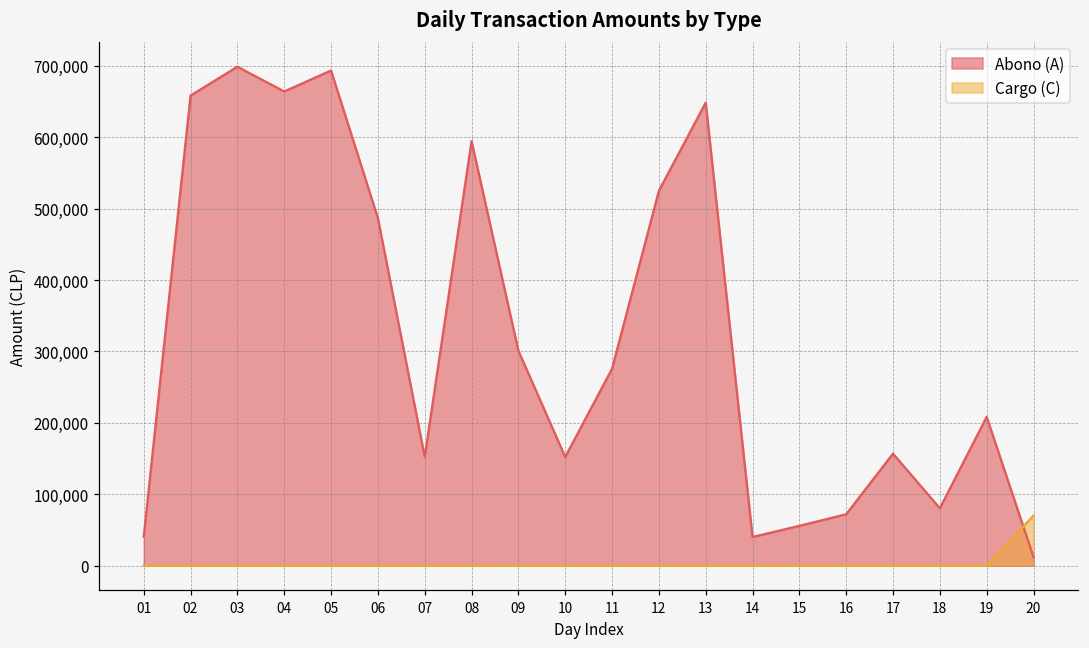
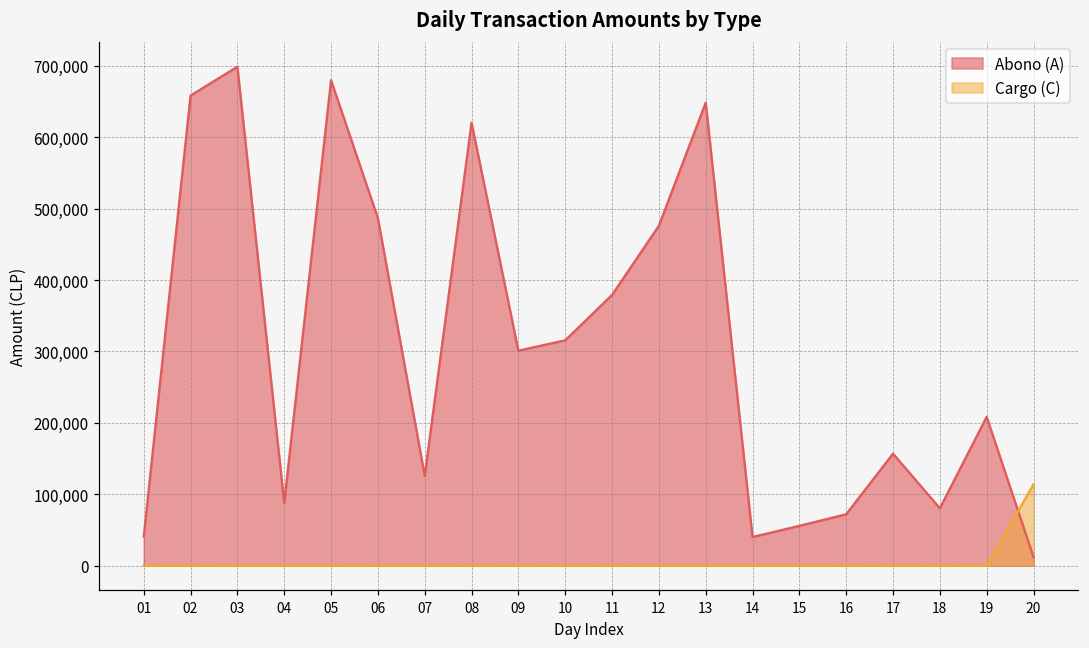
Abono (A), 04: 660,000 -> 90,000
Abono (A), 05: 690,000 -> 680,000
Abono (A), 07: 150,000 -> 130,000
Abono (A), 08: 590,000 -> 620,000
Abono (A), 10: 150,000 -> 320,000
Abono (A), 11: 280,000 -> 380,000
Abono (A), 12: 520,000 -> 480,000
Cargo (C), 20: 70,000 -> 110,000
